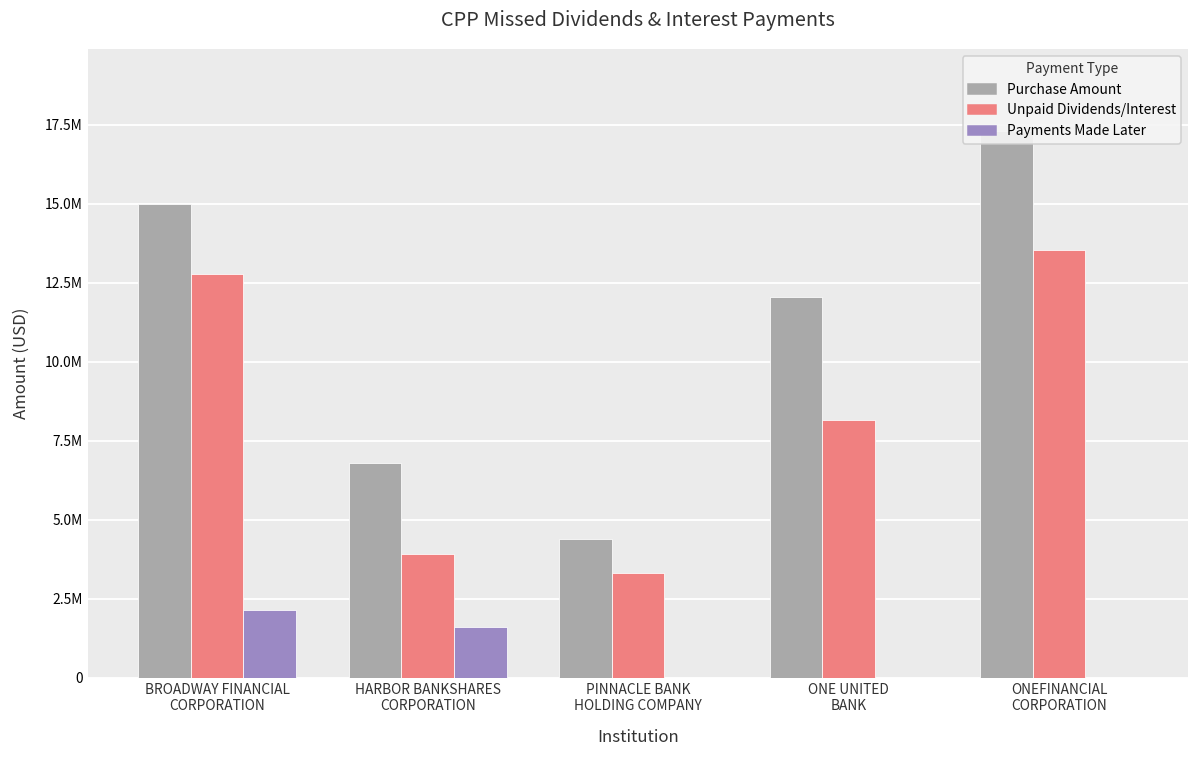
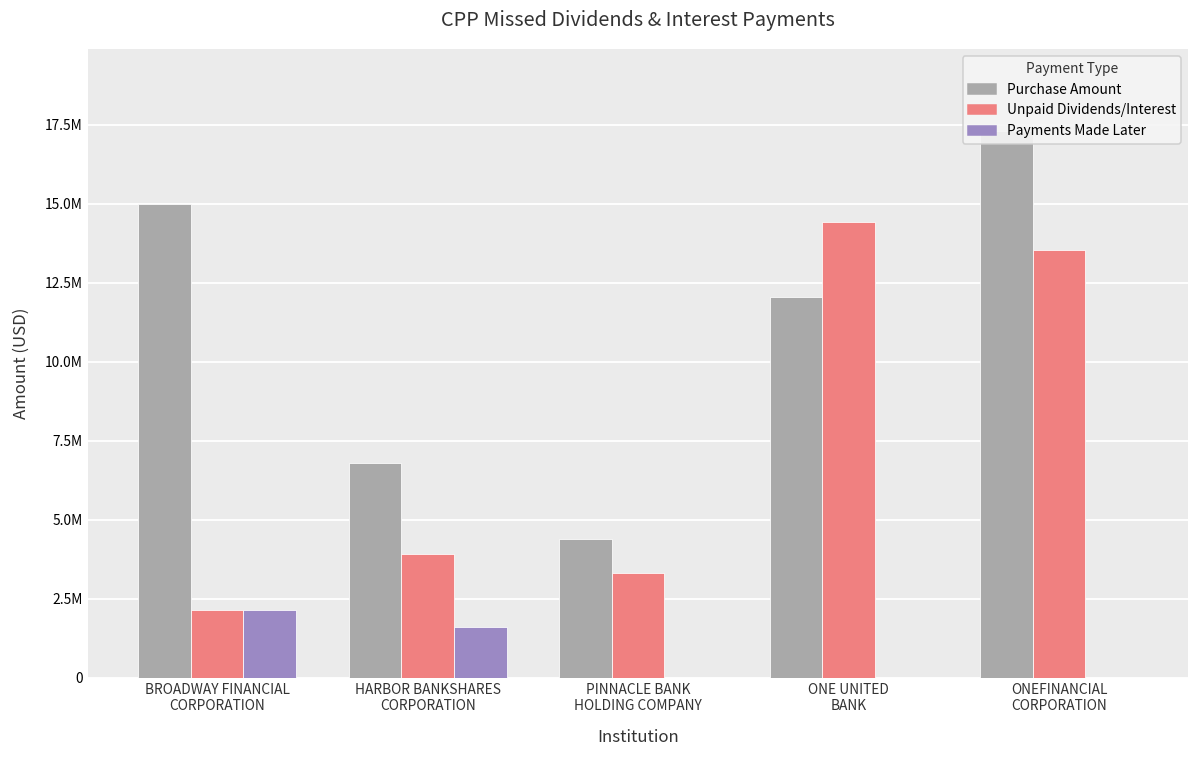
Unpaid Dividends/Interest, BROADWAY FINANCIAL CORPORATION: 12800000 -> 2100000
Unpaid Dividends/Interest, ONE UNITED BANK: 8200000 -> 14400000
